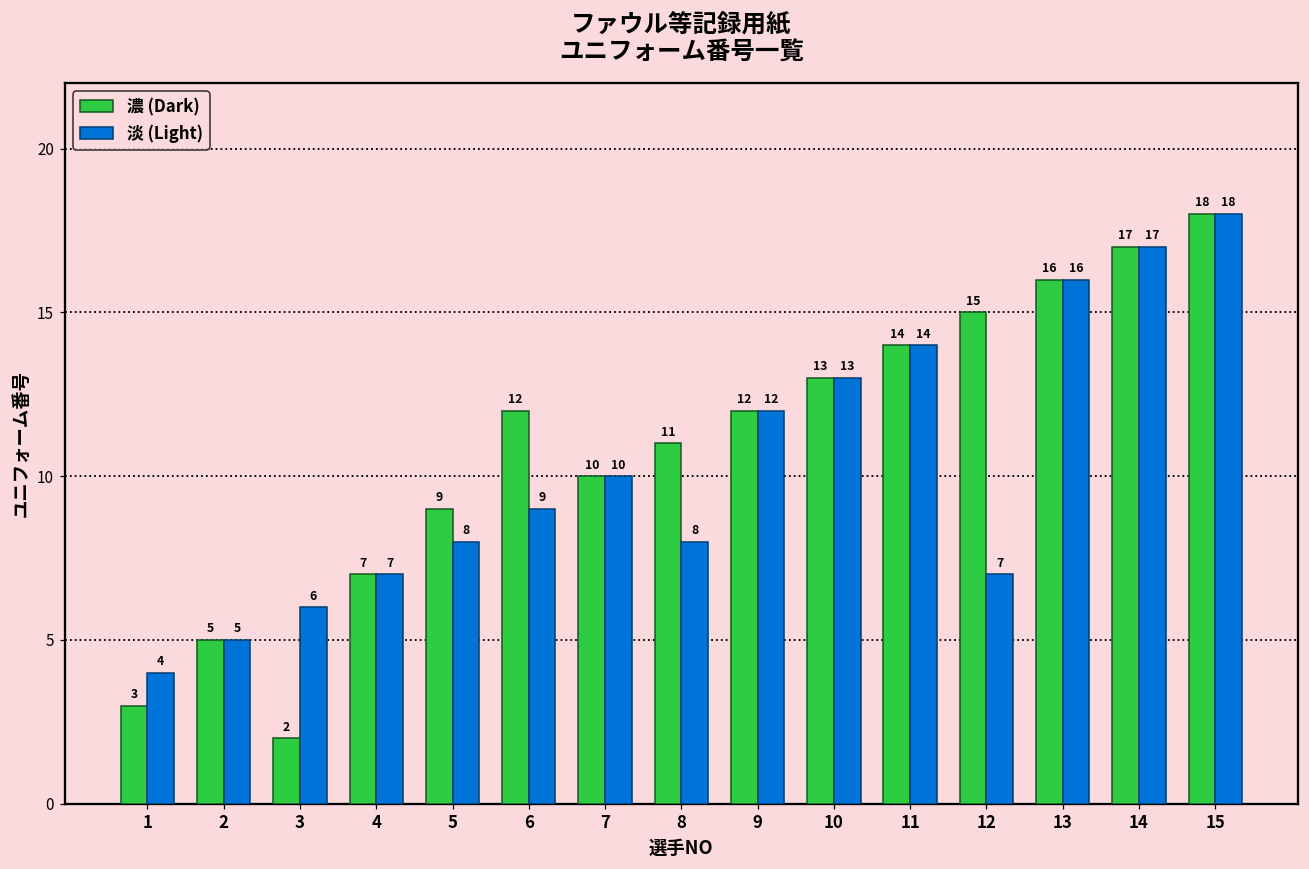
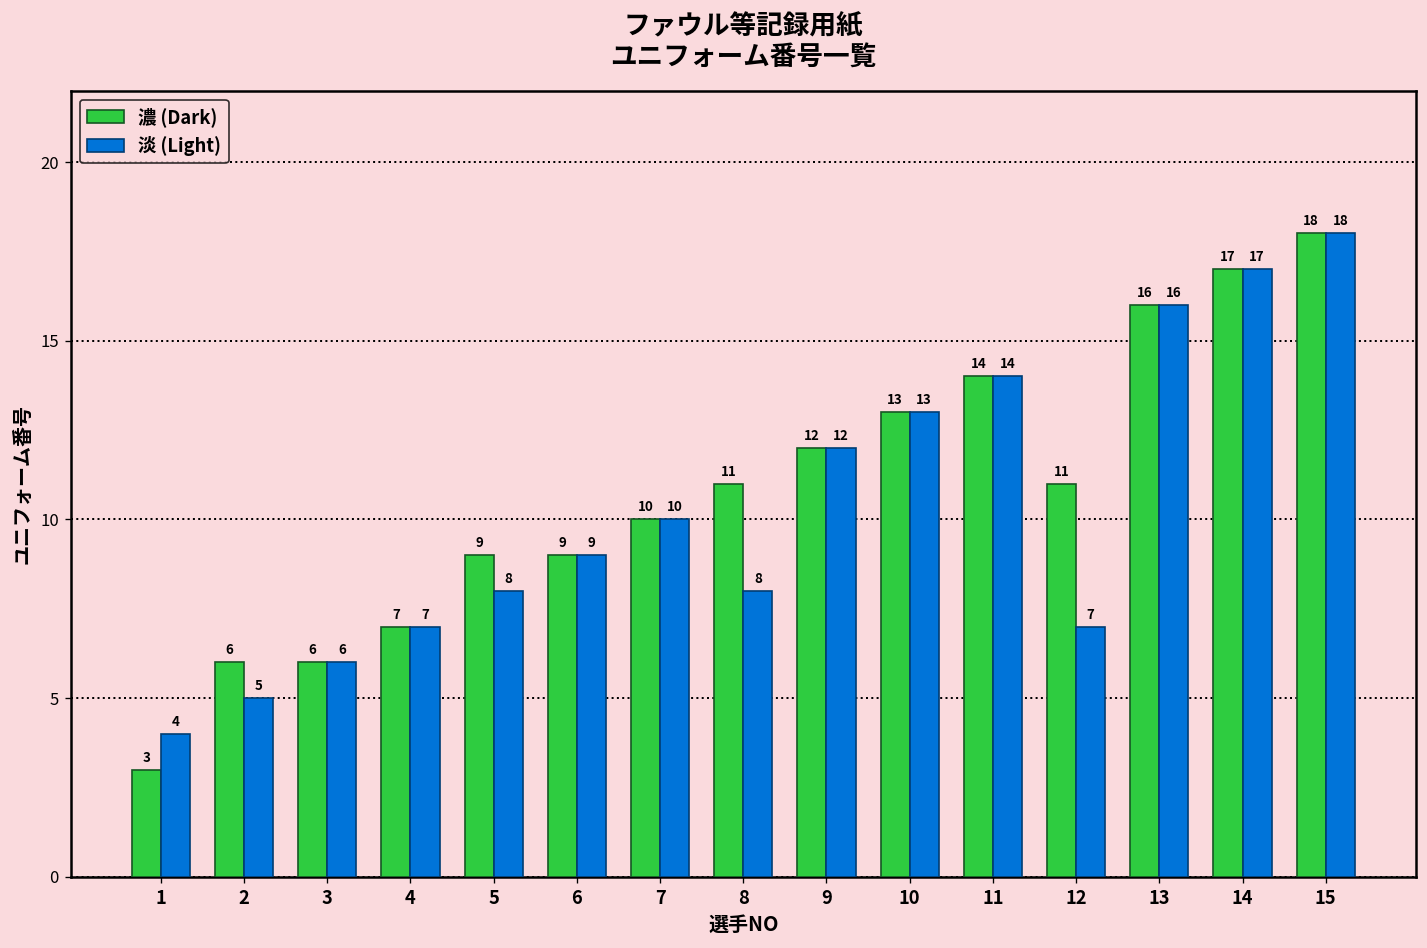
濃 (Dark), 2: 5 -> 6
濃 (Dark), 3: 2 -> 6
濃 (Dark), 6: 12 -> 9
濃 (Dark), 12: 15 -> 11
